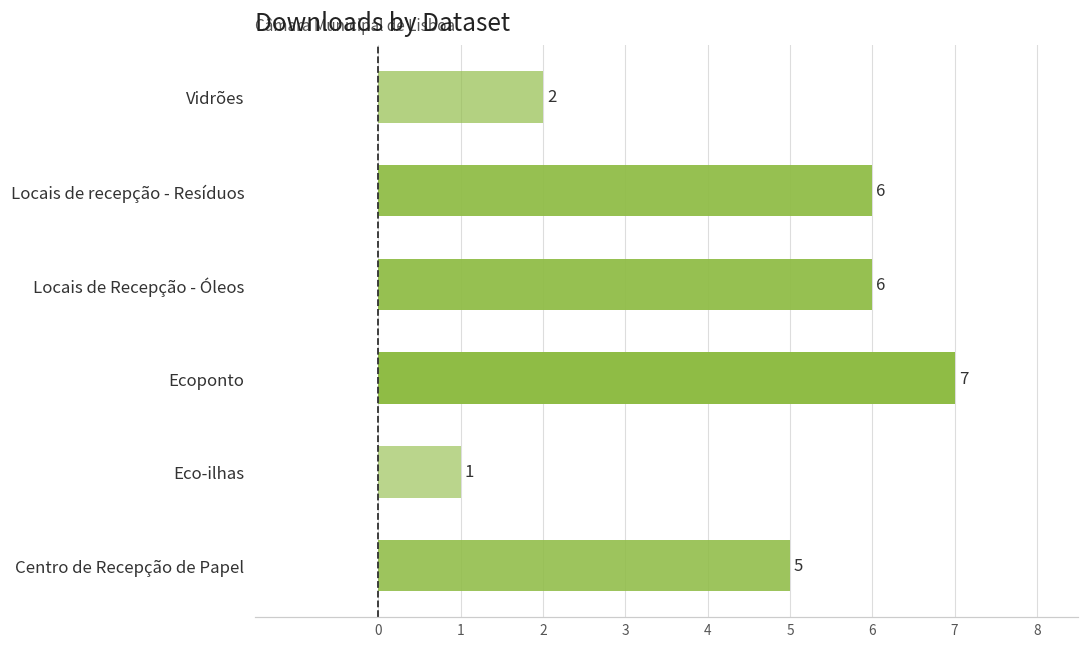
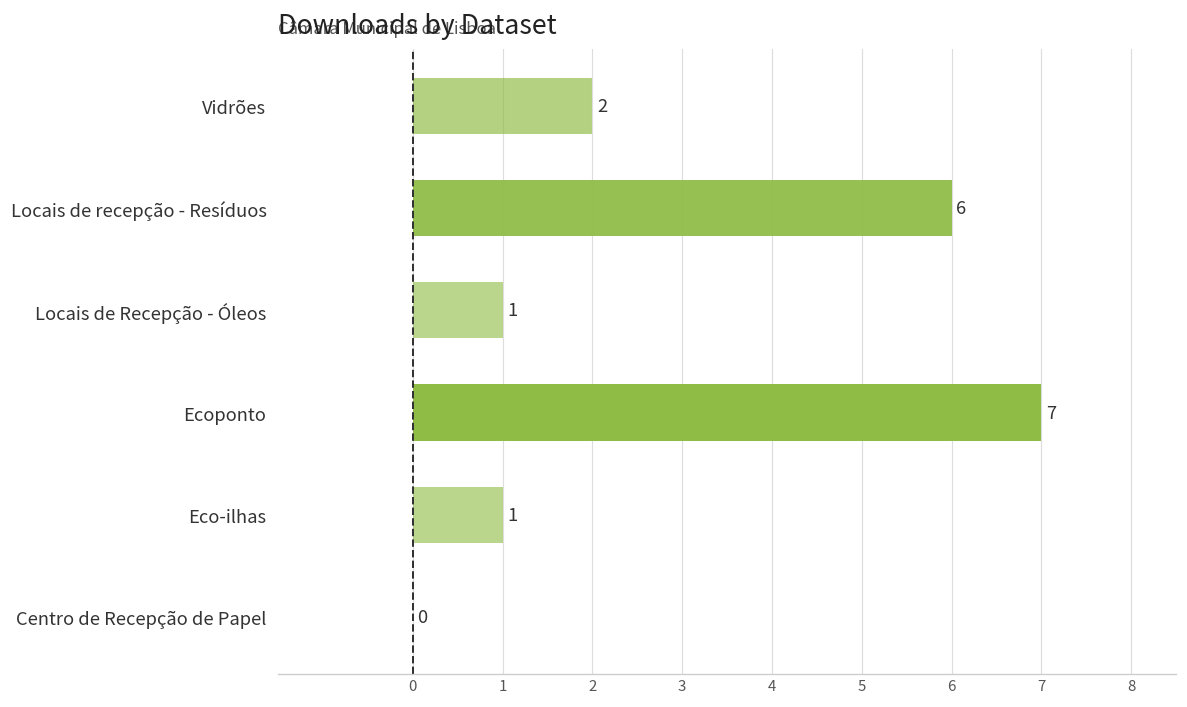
Locais de Recepção - Óleos: 6 -> 1
Centro de Recepção de Papel: 5 -> 0
